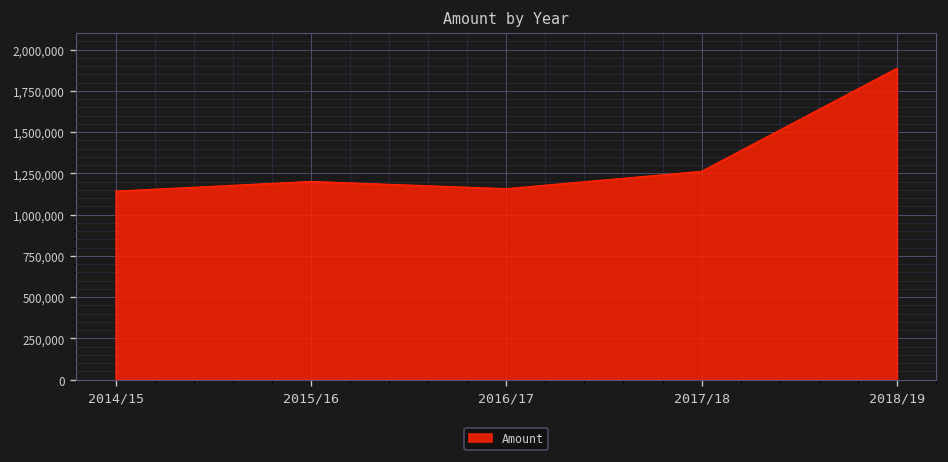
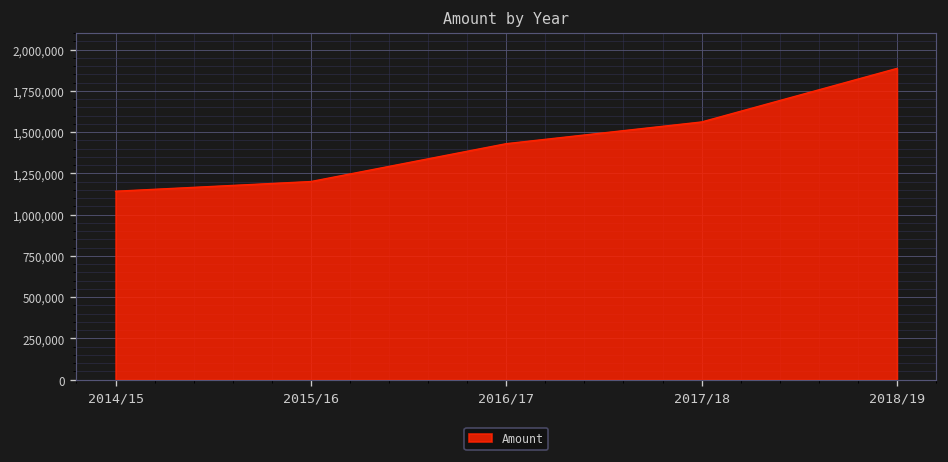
2016/17: 1,160,000 -> 1,430,000
2017/18: 1,260,000 -> 1,560,000
